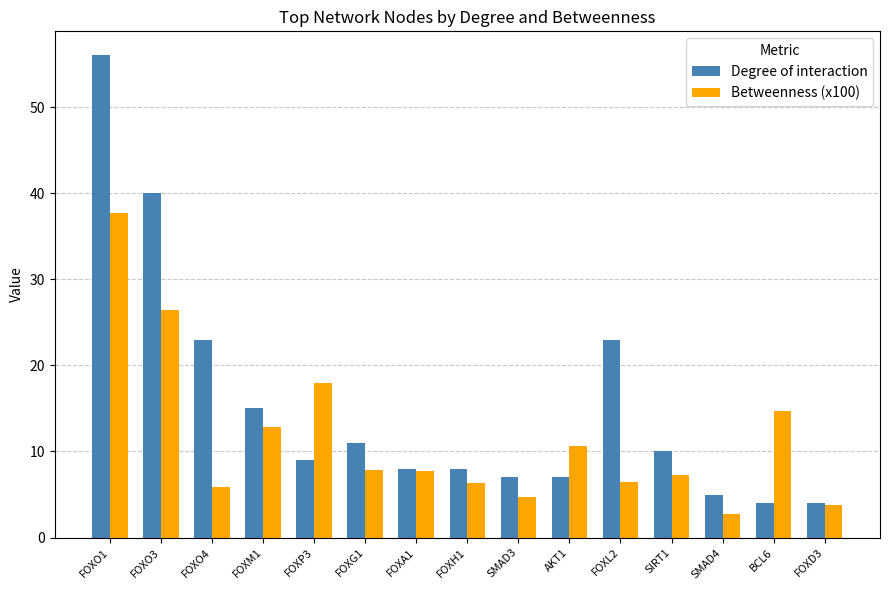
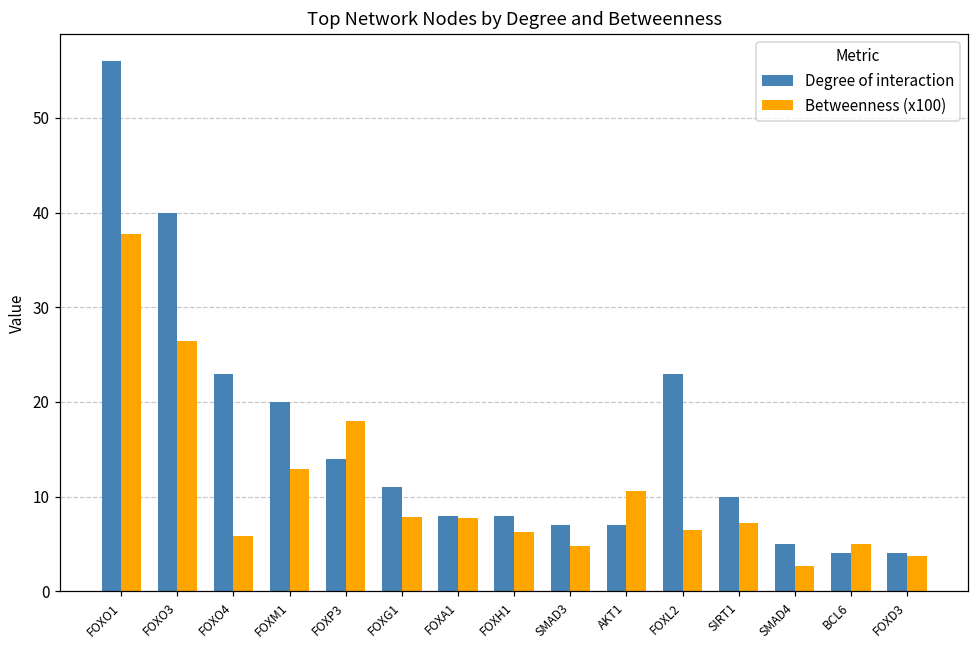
Degree of interaction, FOXM1: 15 -> 20
Degree of interaction, FOXP3: 9 -> 14
Betweenness (x100), BCL6: 15 -> 5
